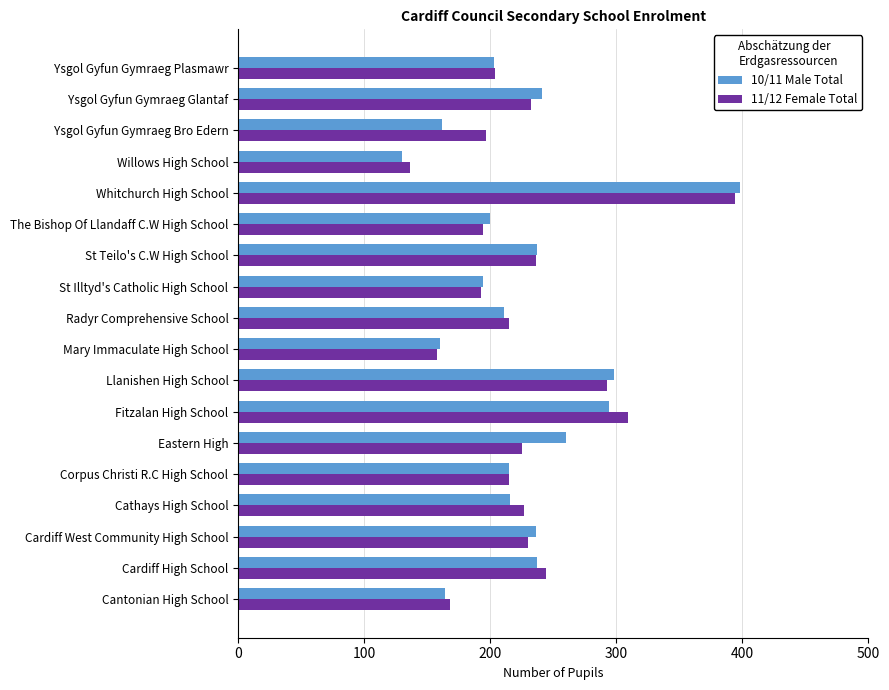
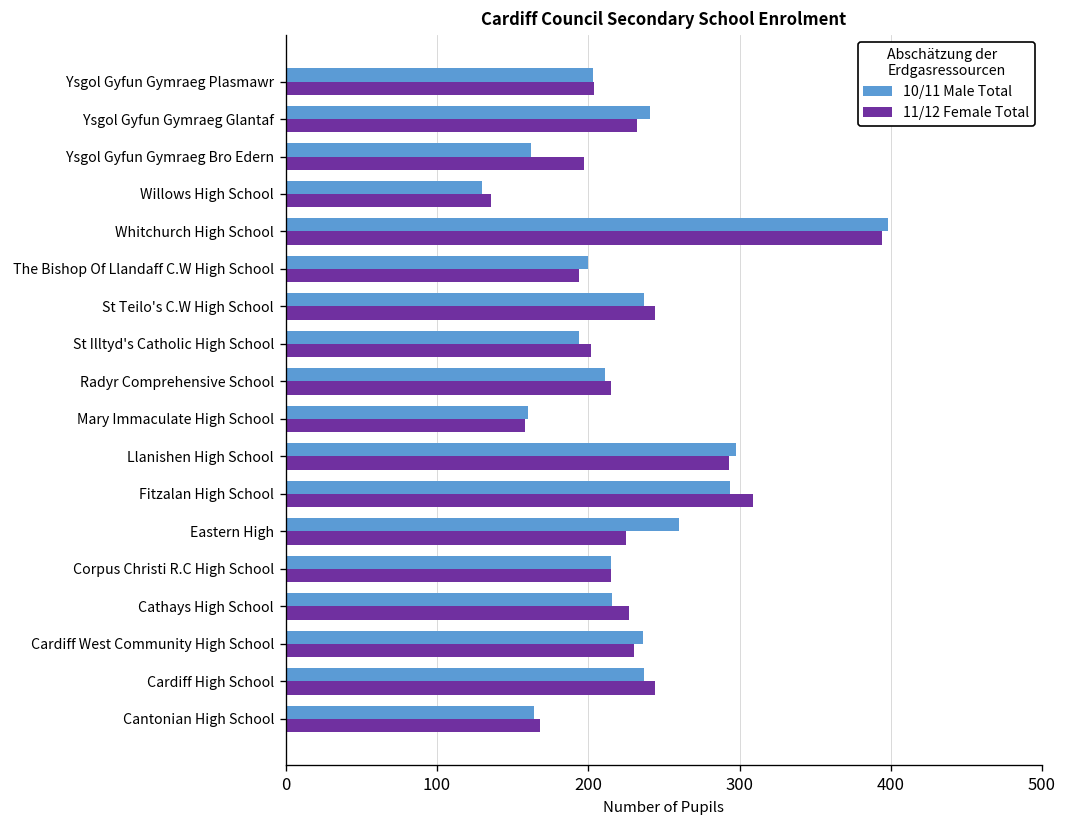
11/12 Female Total, St Teilo's C.W High School: 236 -> 244
11/12 Female Total, St Illtyd's Catholic High School: 193 -> 202
